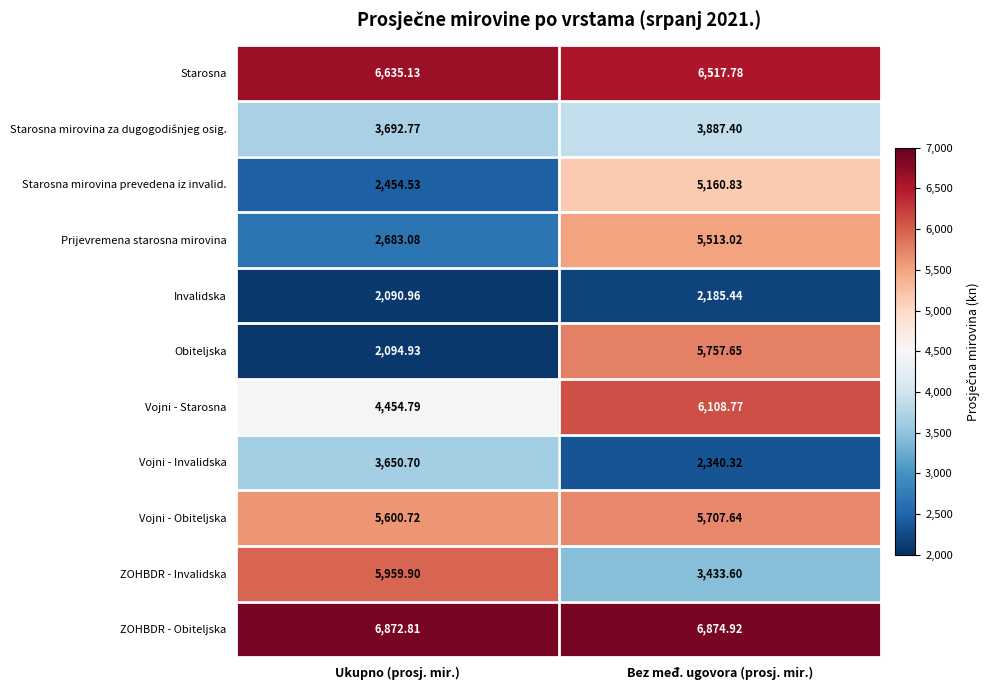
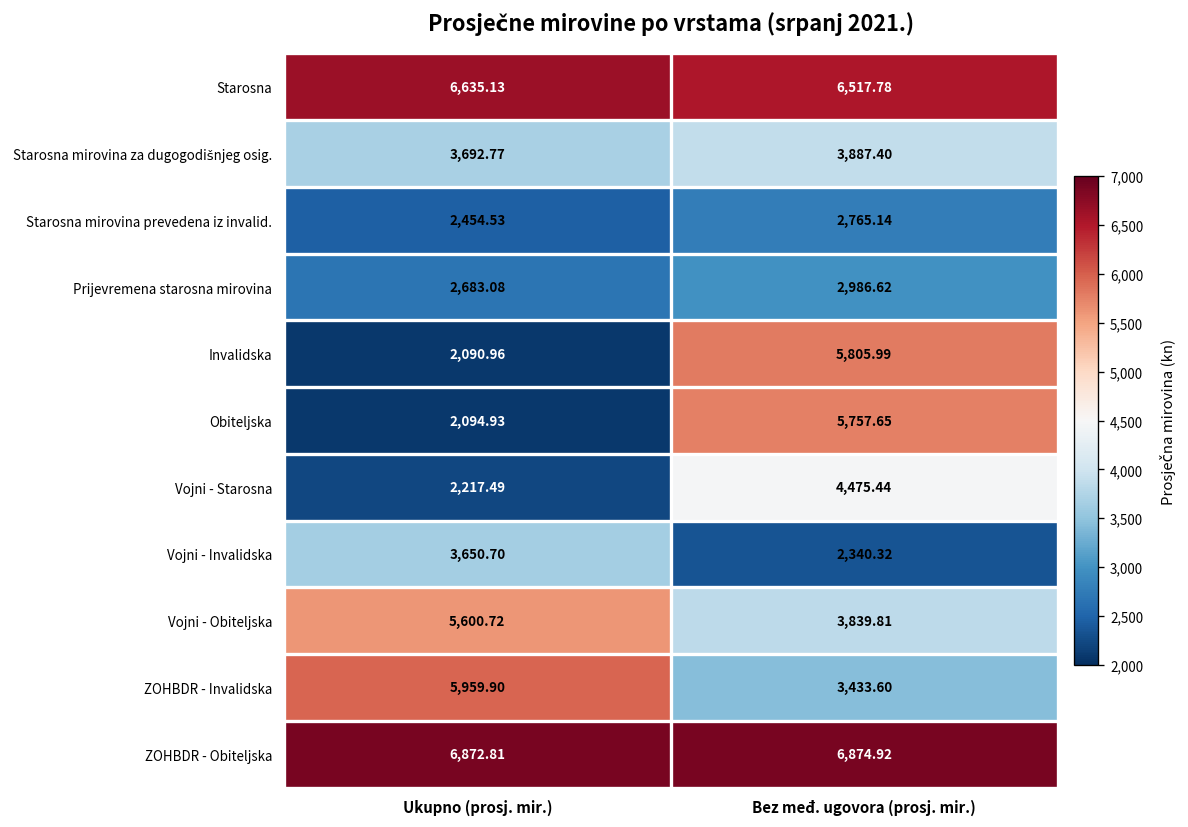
Starosna mirovina prevedena iz invalid., Bez međ. ugovora (prosj. mir.): 5,160.83 -> 2,765.14
Prijevremena starosna mirovina, Bez međ. ugovora (prosj. mir.): 5,513.02 -> 2,986.62
Invalidska, Bez međ. ugovora (prosj. mir.): 2,185.44 -> 5,805.99
Vojni - Starosna, Ukupno (prosj. mir.): 4,454.79 -> 2,217.49
Vojni - Starosna, Bez međ. ugovora (prosj. mir.): 6,108.77 -> 4,475.44
Vojni - Obiteljska, Bez međ. ugovora (prosj. mir.): 5,707.64 -> 3,839.81
